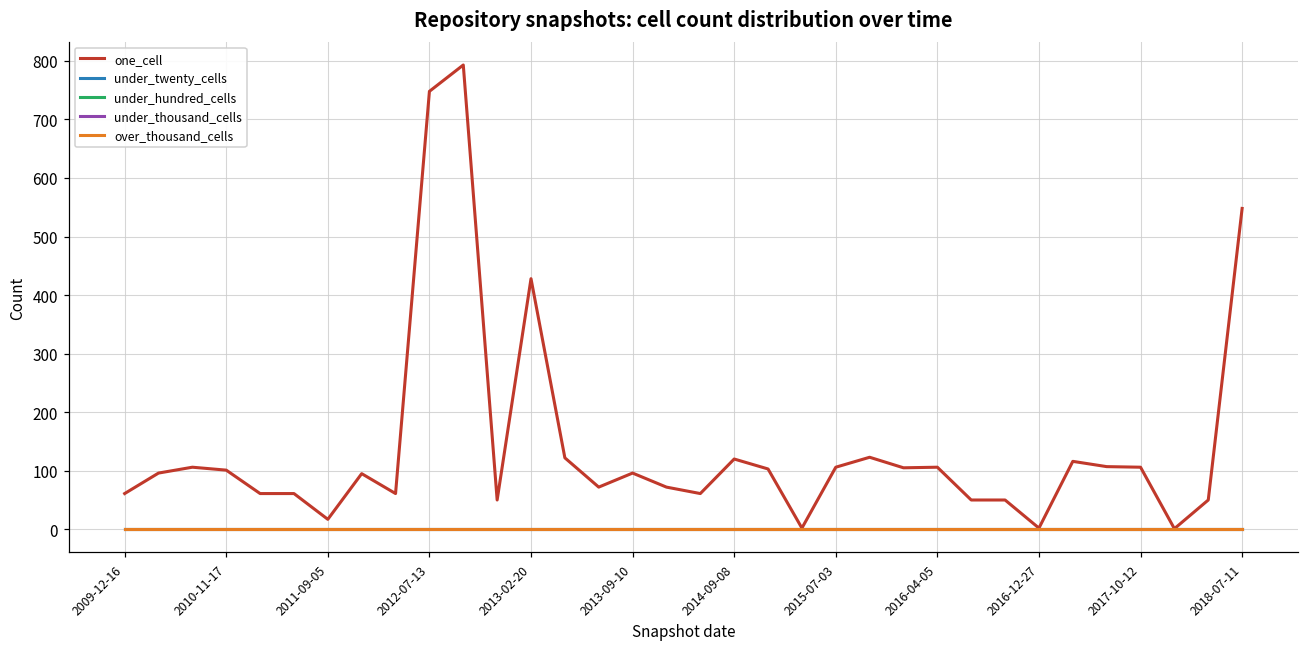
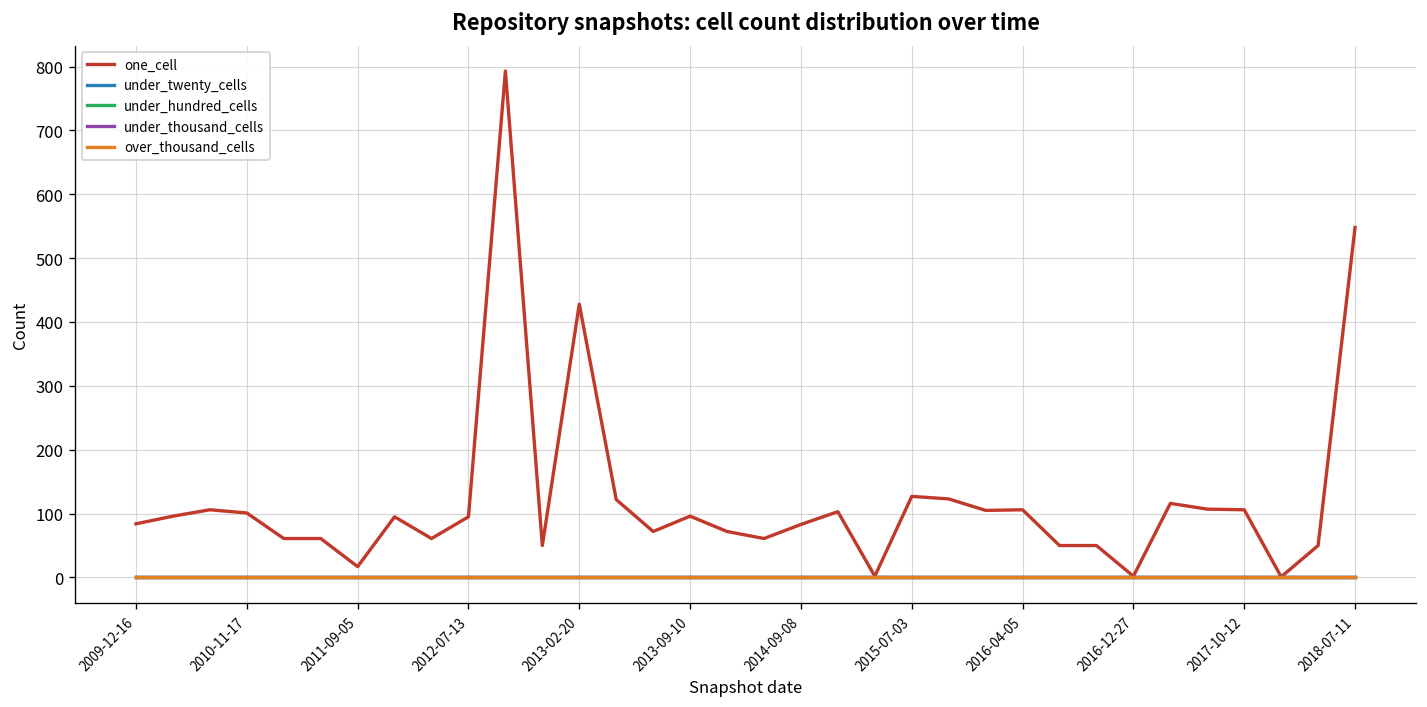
one_cell, 2009-12-16: 60 -> 80
one_cell, 2012-07-13: 750 -> 100
one_cell, 2014-09-08: 120 -> 80
one_cell, 2015-07-03: 110 -> 130
